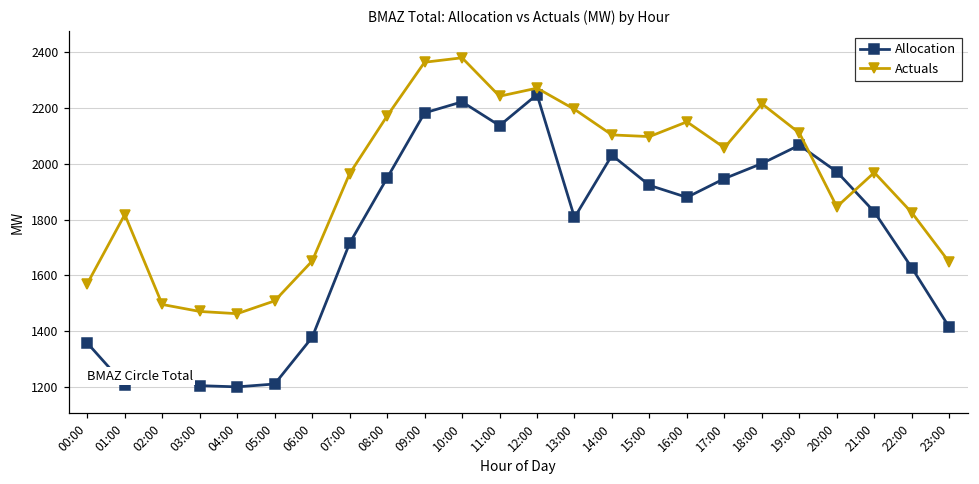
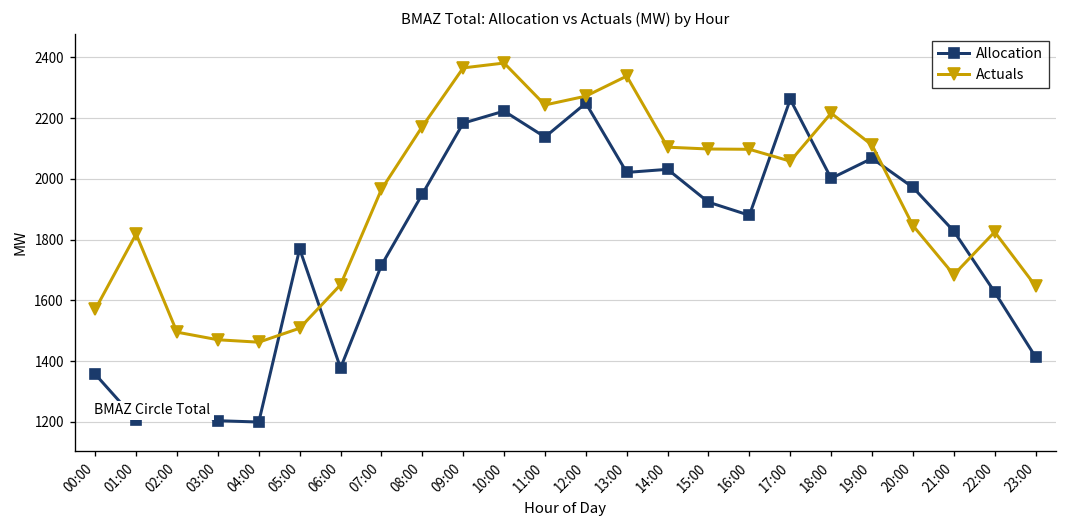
Allocation, 05:00: 1210 -> 1770
Allocation, 13:00: 1810 -> 2020
Actuals, 13:00: 2200 -> 2340
Actuals, 16:00: 2150 -> 2100
Allocation, 17:00: 1950 -> 2260
Actuals, 21:00: 1970 -> 1680
